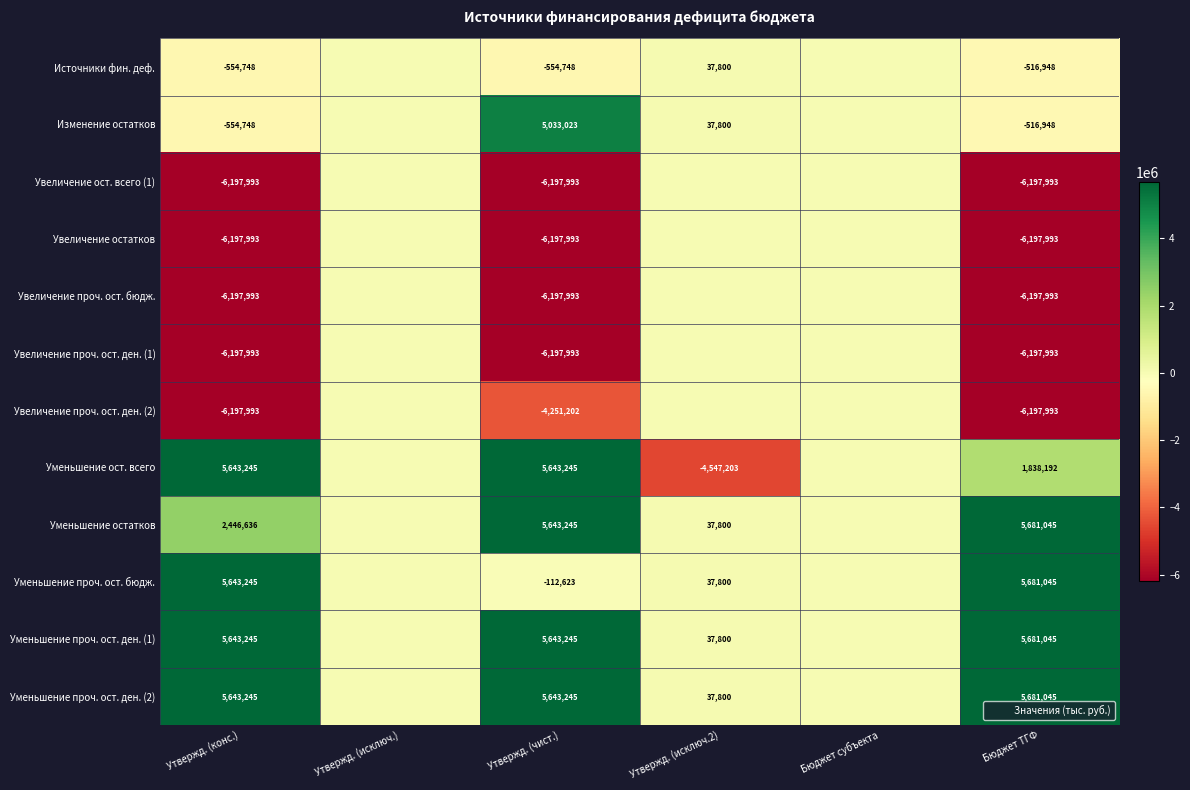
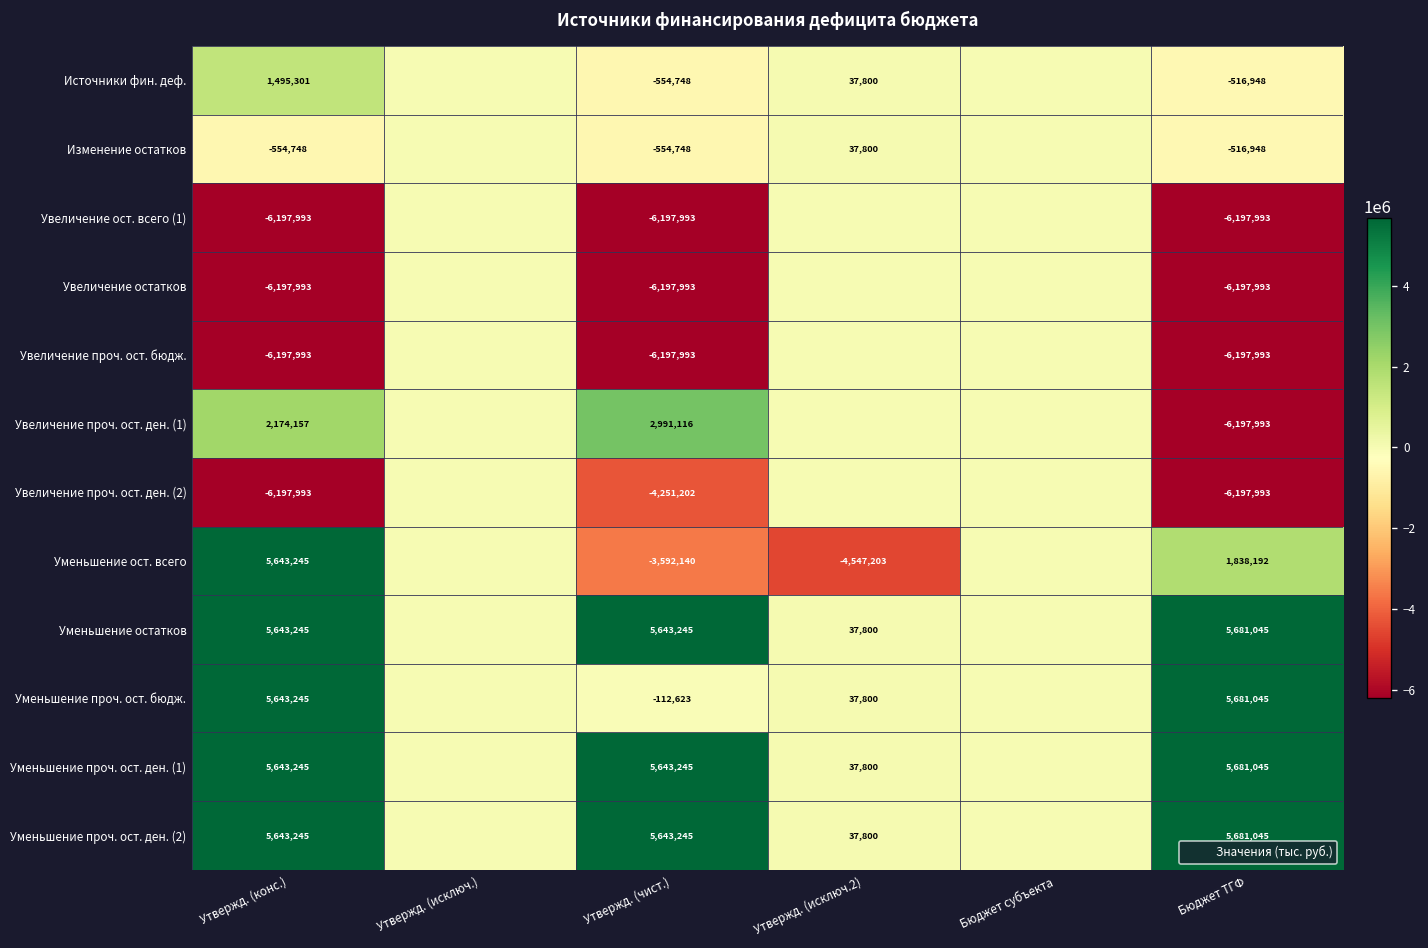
Источники фин. деф., Утвержд. (конс.): -554,748 -> 1,495,301
Изменение остатков, Утвержд. (чист.): 5,033,023 -> -554,748
Увеличение проч. ост. ден. (1), Утвержд. (конс.): -6,197,993 -> 2,174,157
Увеличение проч. ост. ден. (1), Утвержд. (чист.): -6,197,993 -> 2,991,116
Уменьшение ост. всего, Утвержд. (чист.): 5,643,245 -> -3,592,140
Уменьшение остатков, Утвержд. (конс.): 2,446,636 -> 5,643,245
